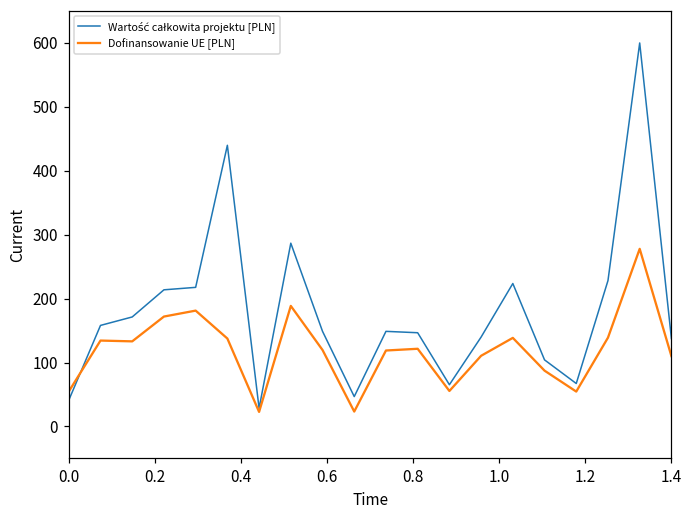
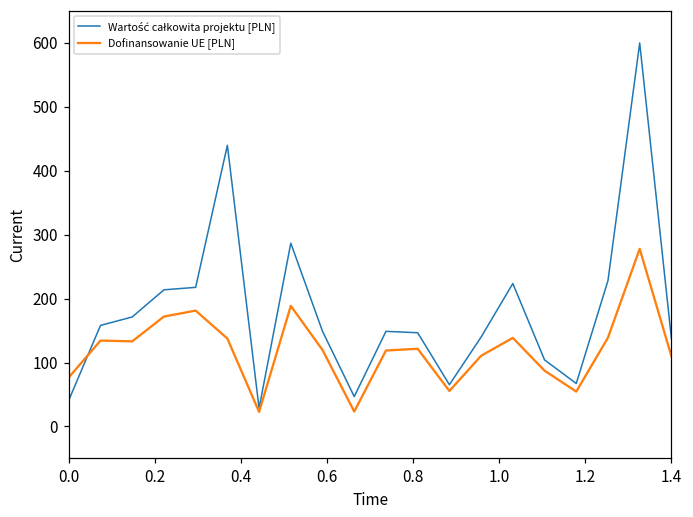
Dofinansowanie UE [PLN], 0.0: 50 -> 80
